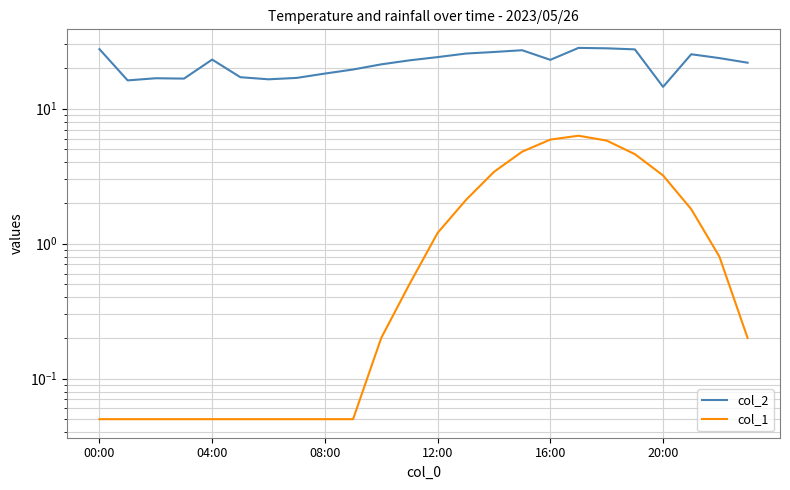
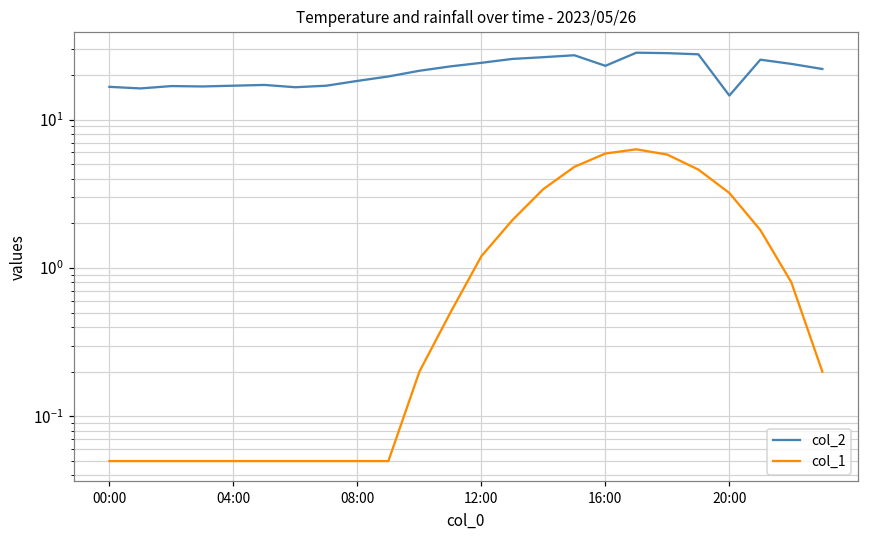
col_2, 00:00: 28 -> 17
col_2, 04:00: 23 -> 17
